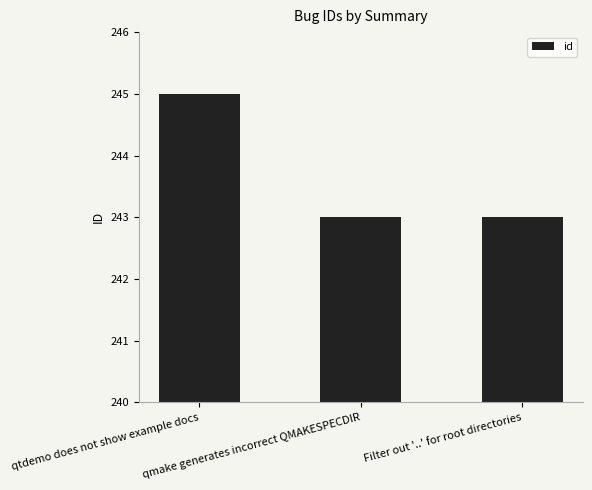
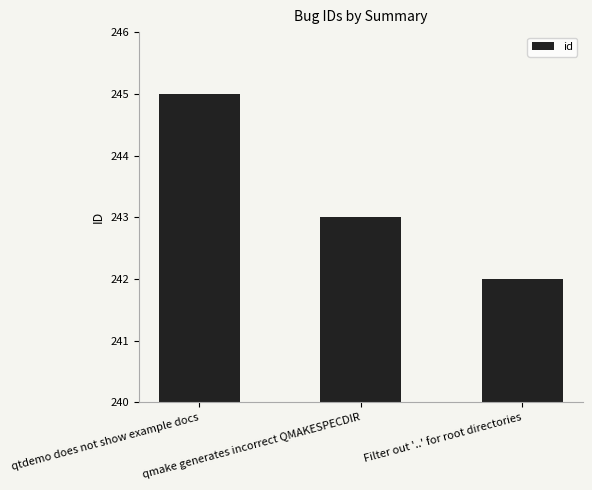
Filter out '..' for root directories: 243 -> 242
